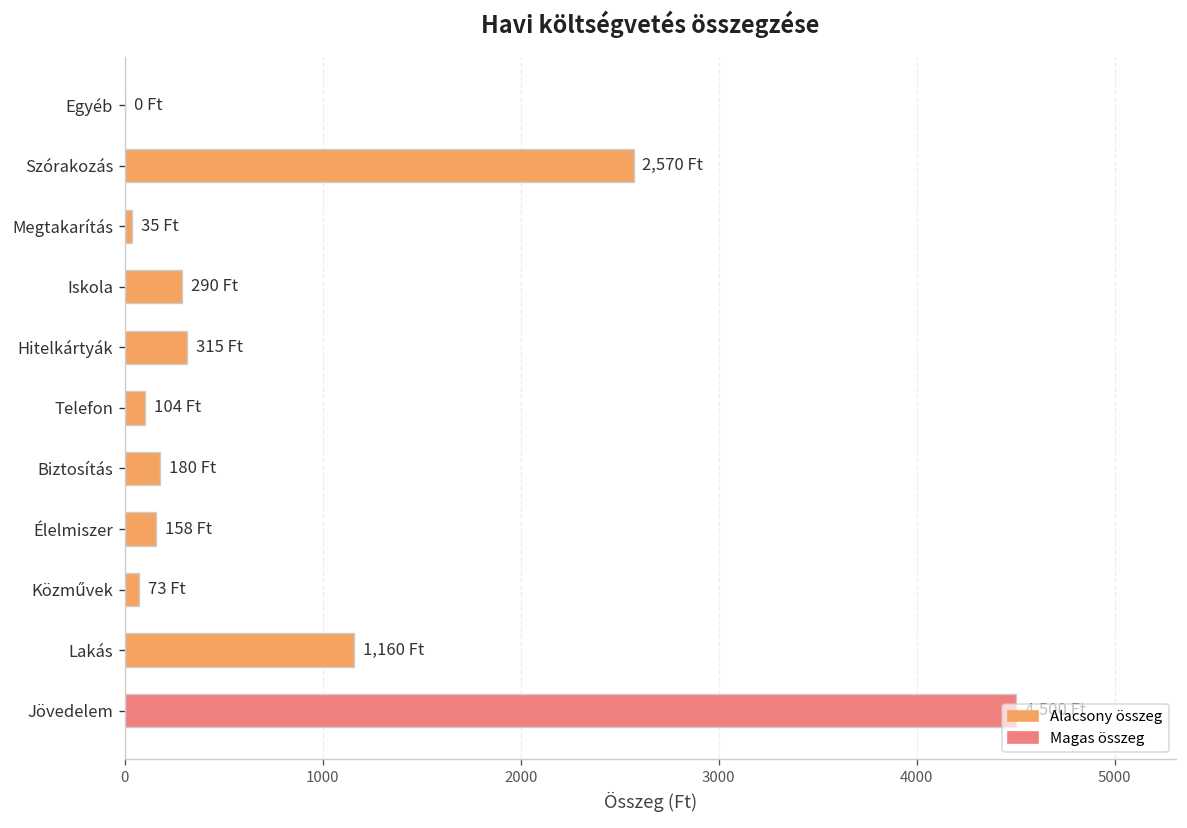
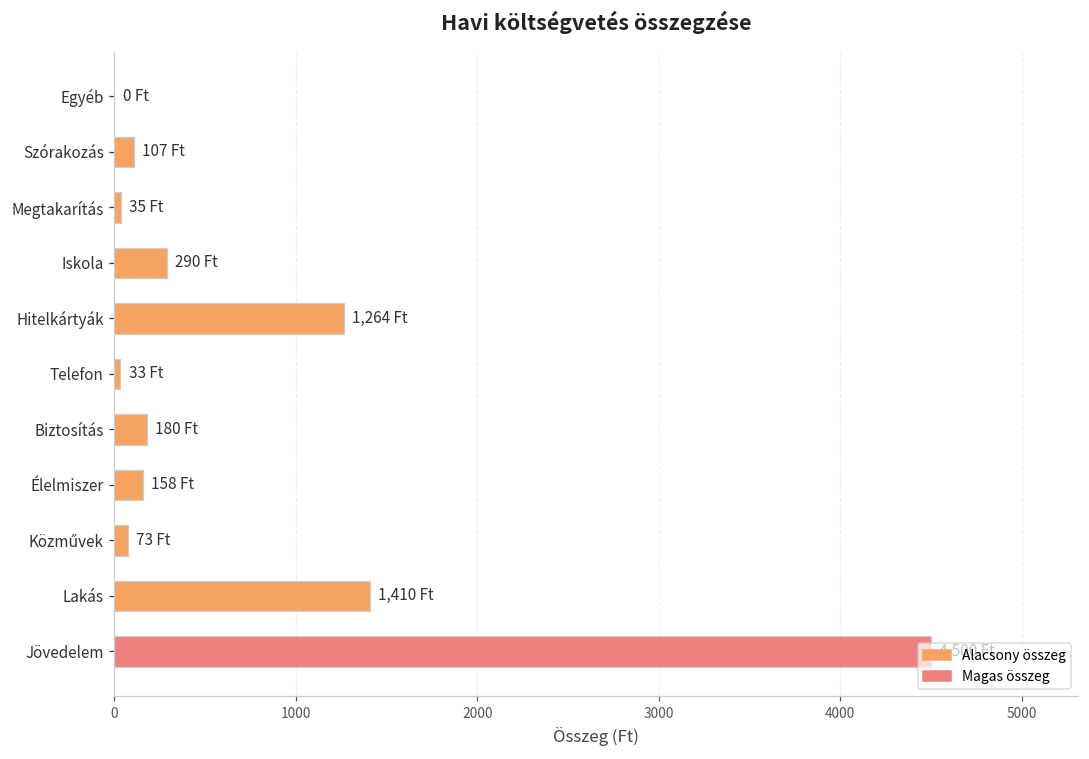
Szórakozás: 2,570 -> 107
Hitelkártyák: 315 -> 1,264
Telefon: 104 -> 33
Lakás: 1,160 -> 1,410
